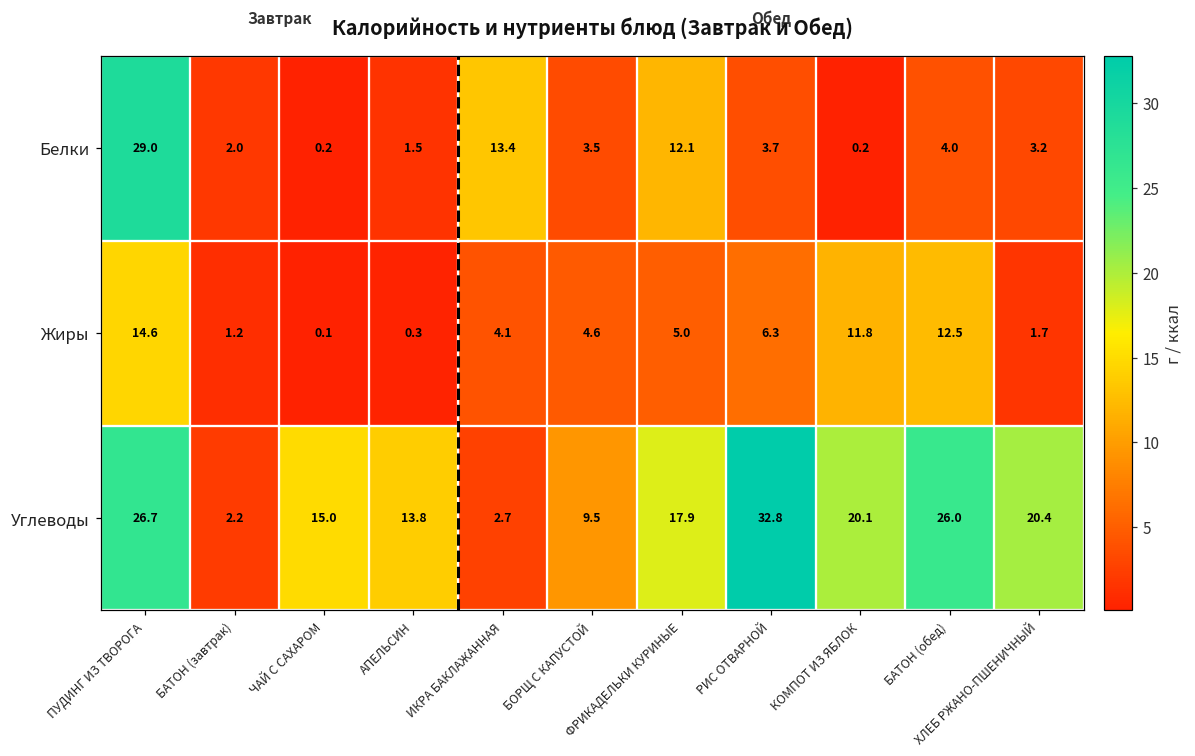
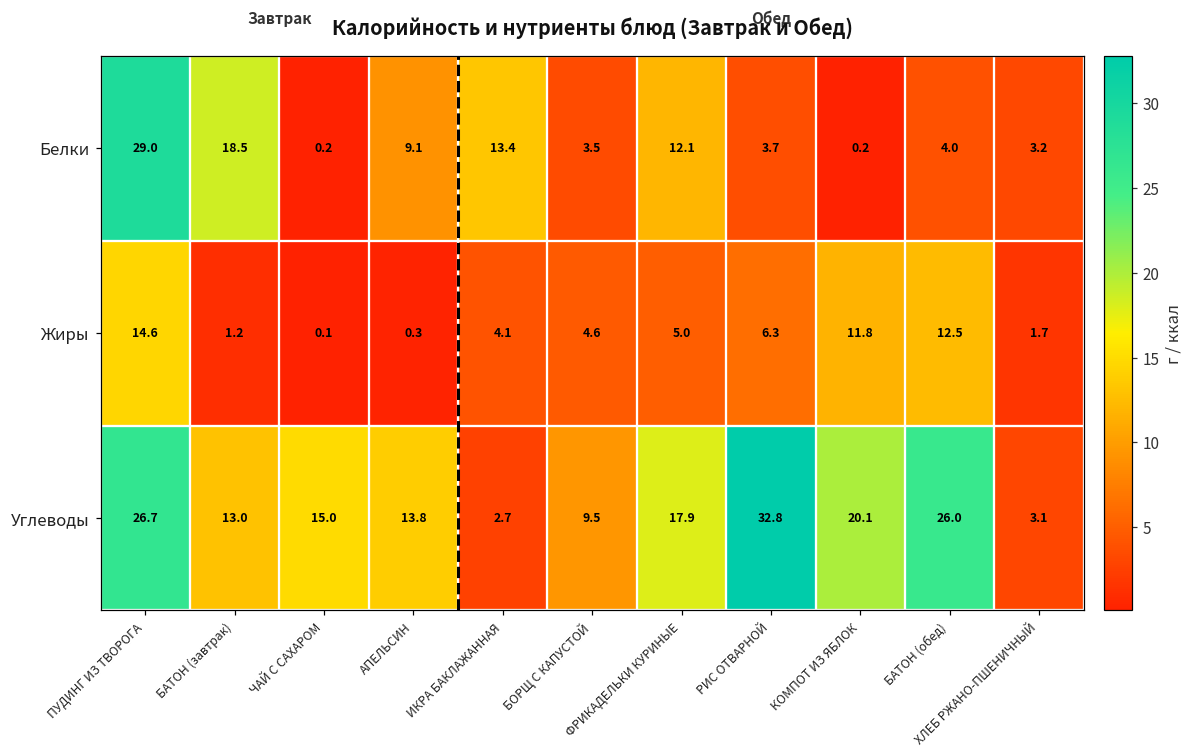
Белки, БАТОН (завтрак): 2.0 -> 18.5
Белки, АПЕЛЬСИН: 1.5 -> 9.1
Углеводы, БАТОН (завтрак): 2.2 -> 13.0
Углеводы, ХЛЕБ РЖАНО-ПШЕНИЧНЫЙ: 20.4 -> 3.1
